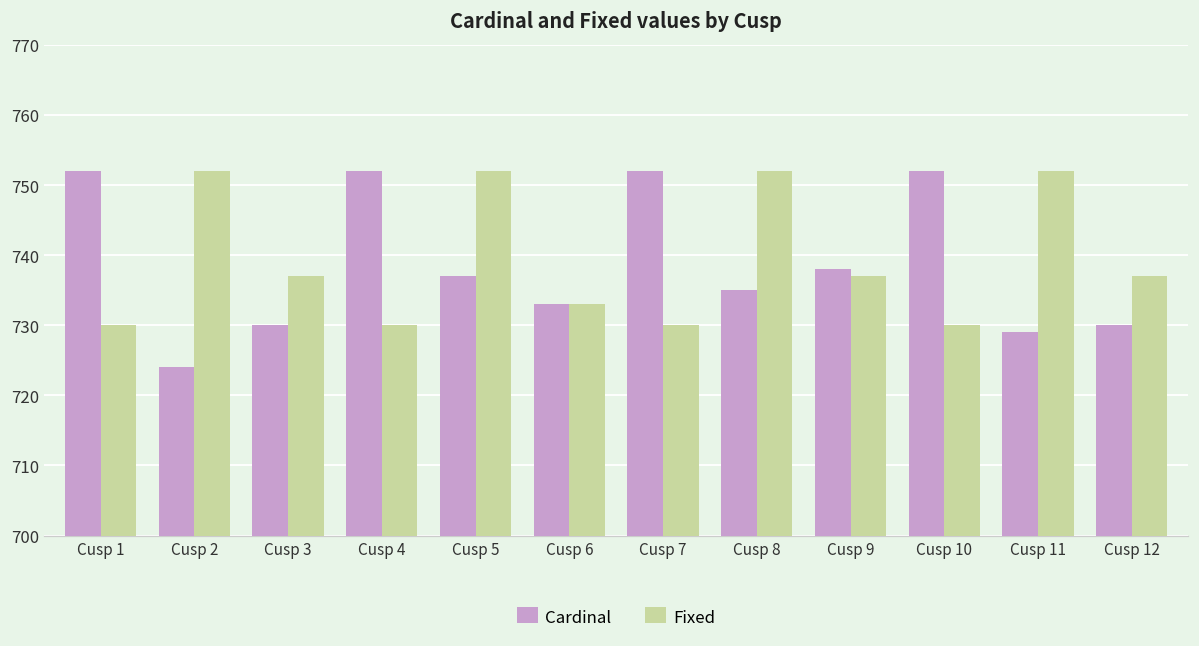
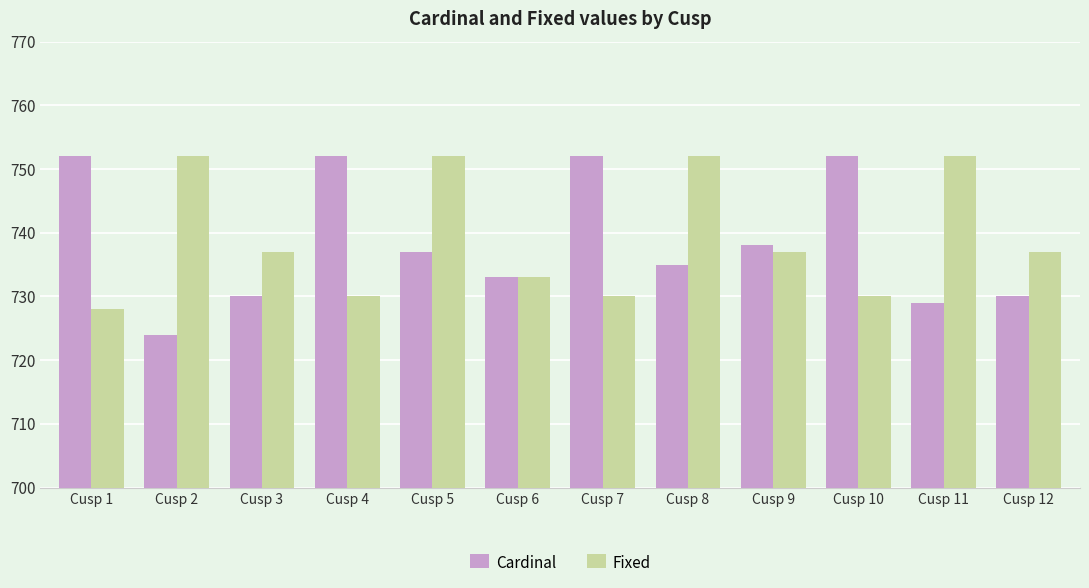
Fixed, Cusp 1: 730 -> 728
